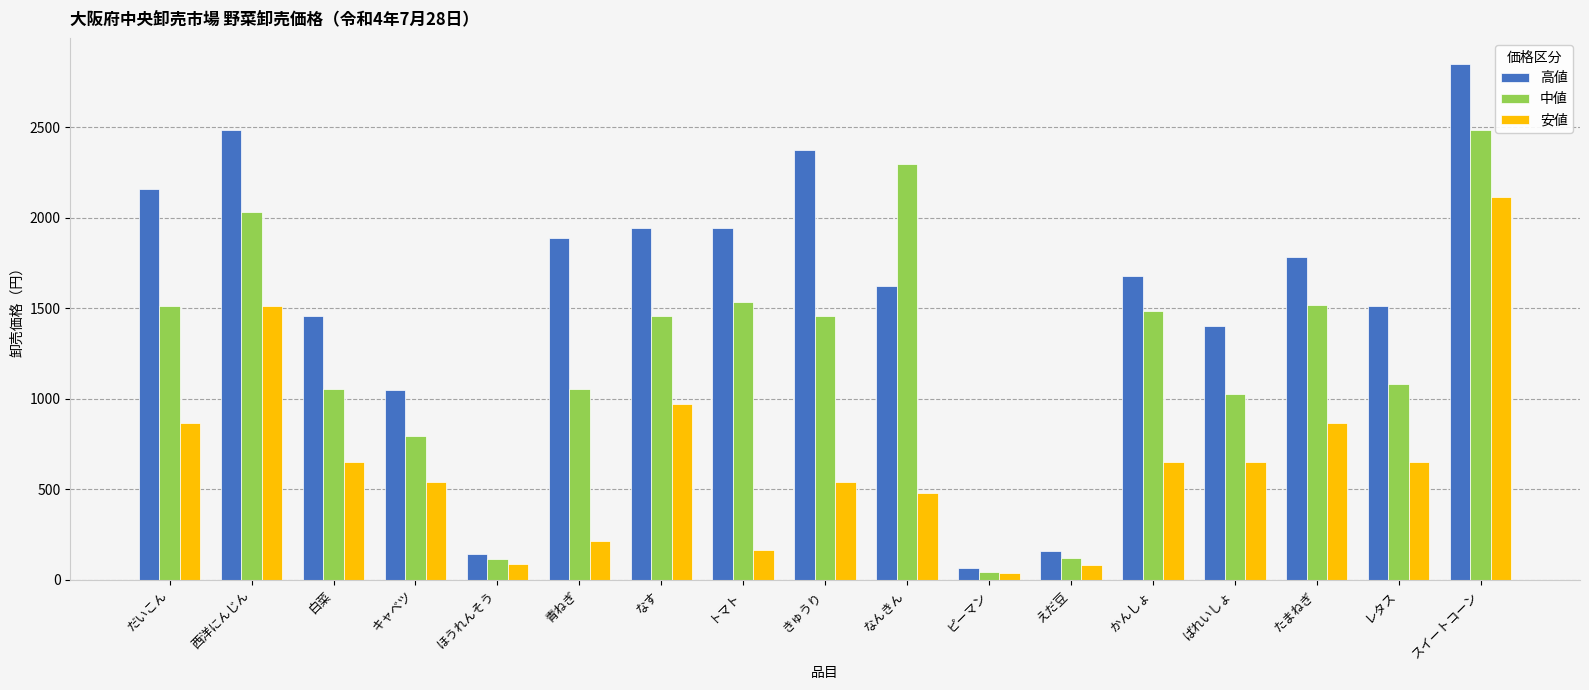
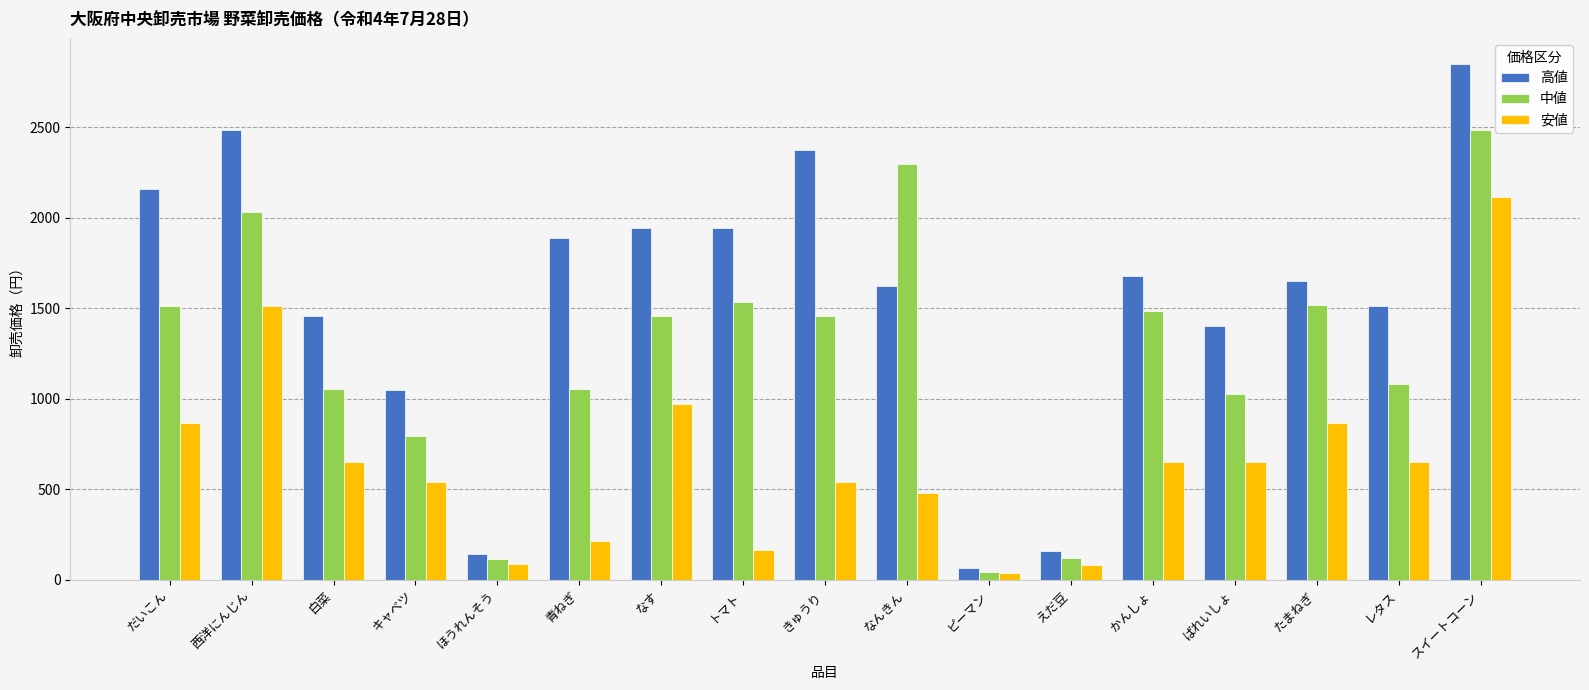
高値, たまねぎ: 1780 -> 1650
